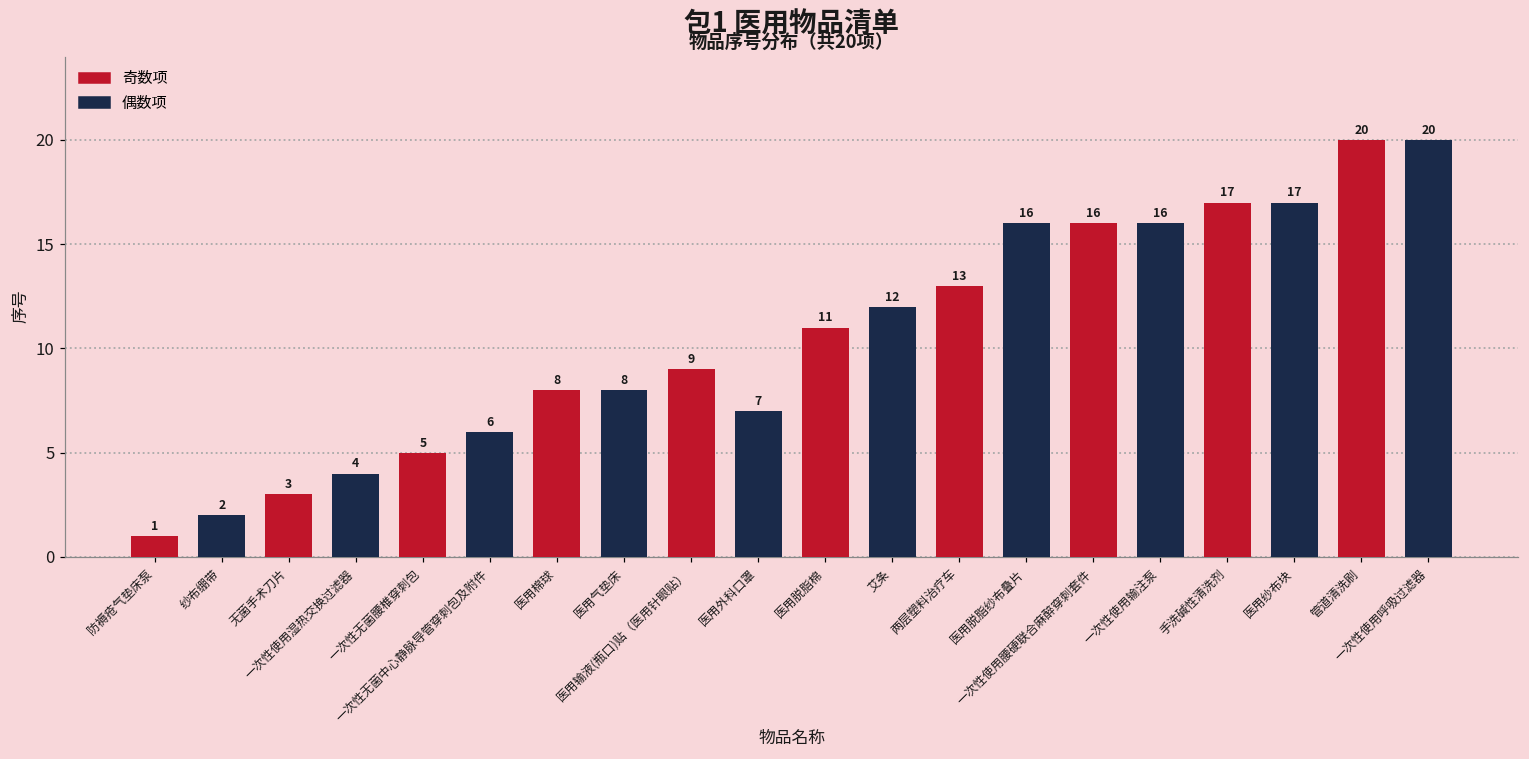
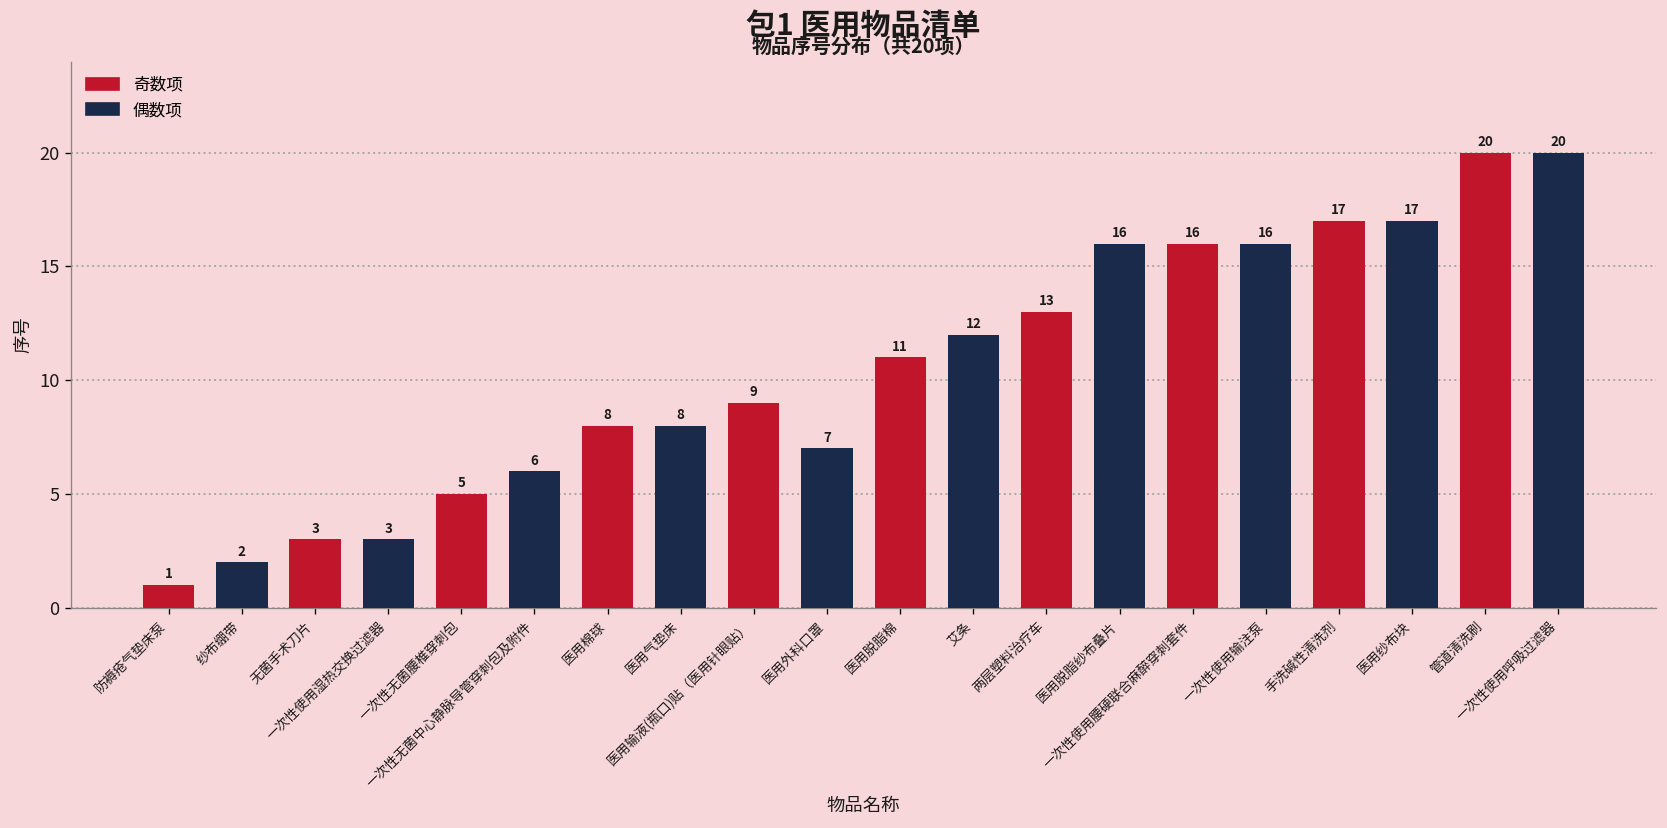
一次性使用湿热交换过滤器: 4 -> 3
